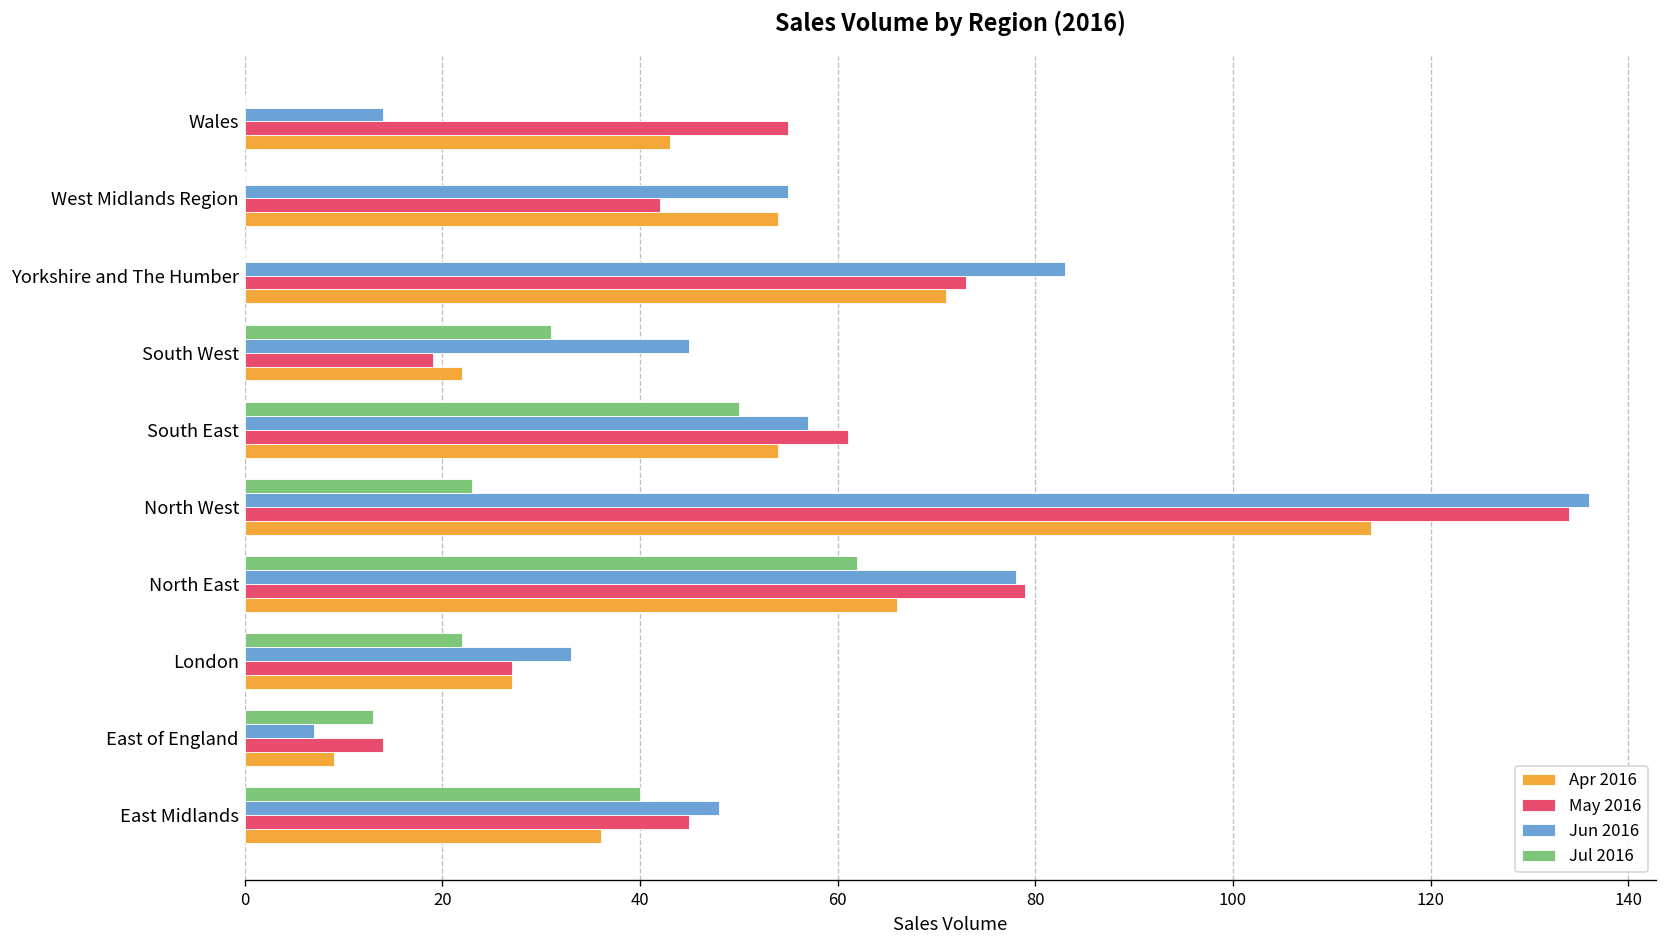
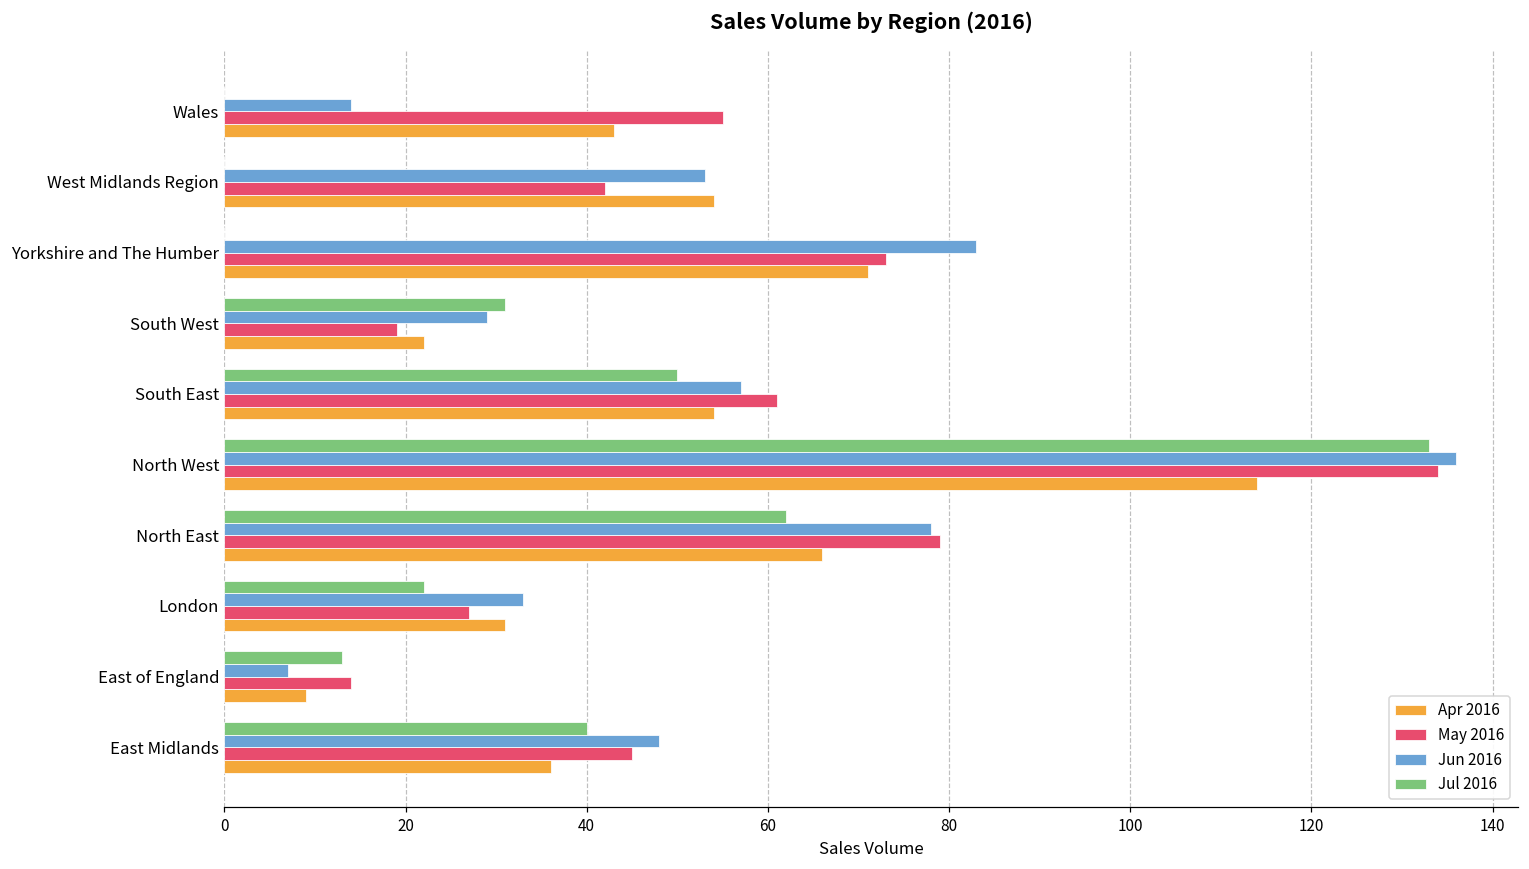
Jun 2016, West Midlands Region: 55 -> 53
Jun 2016, South West: 45 -> 29
Jul 2016, North West: 23 -> 133
Apr 2016, London: 27 -> 31
